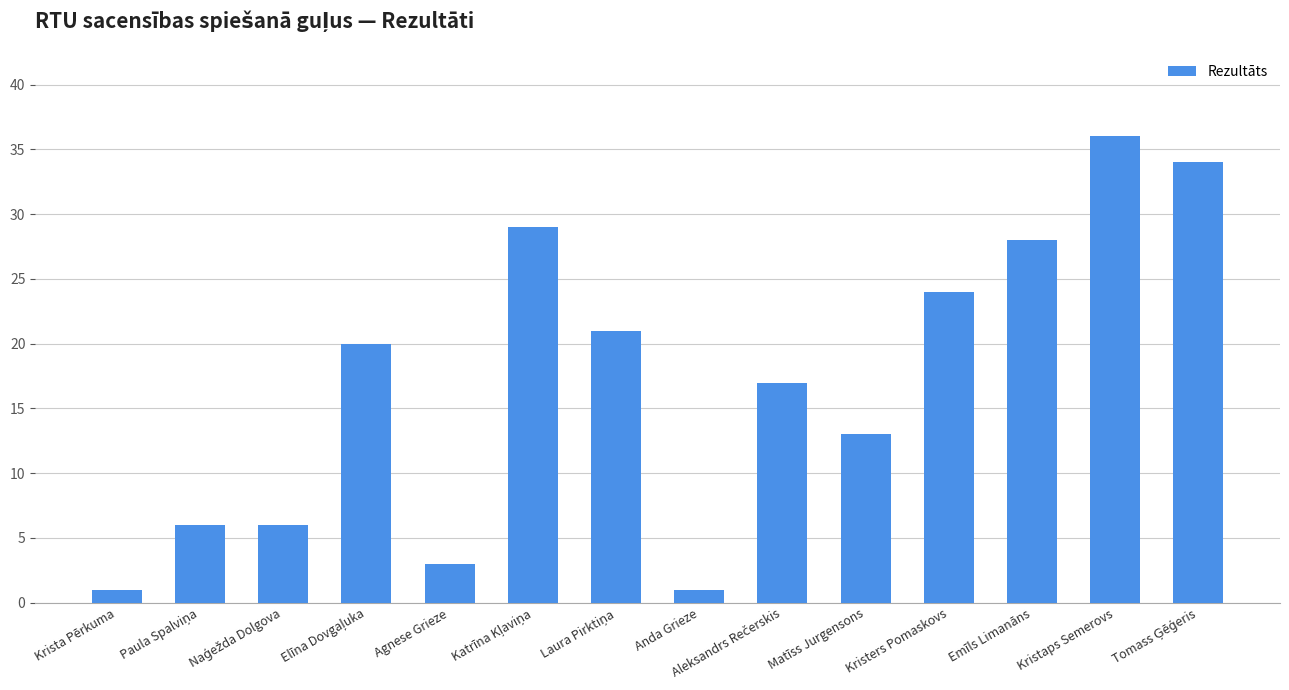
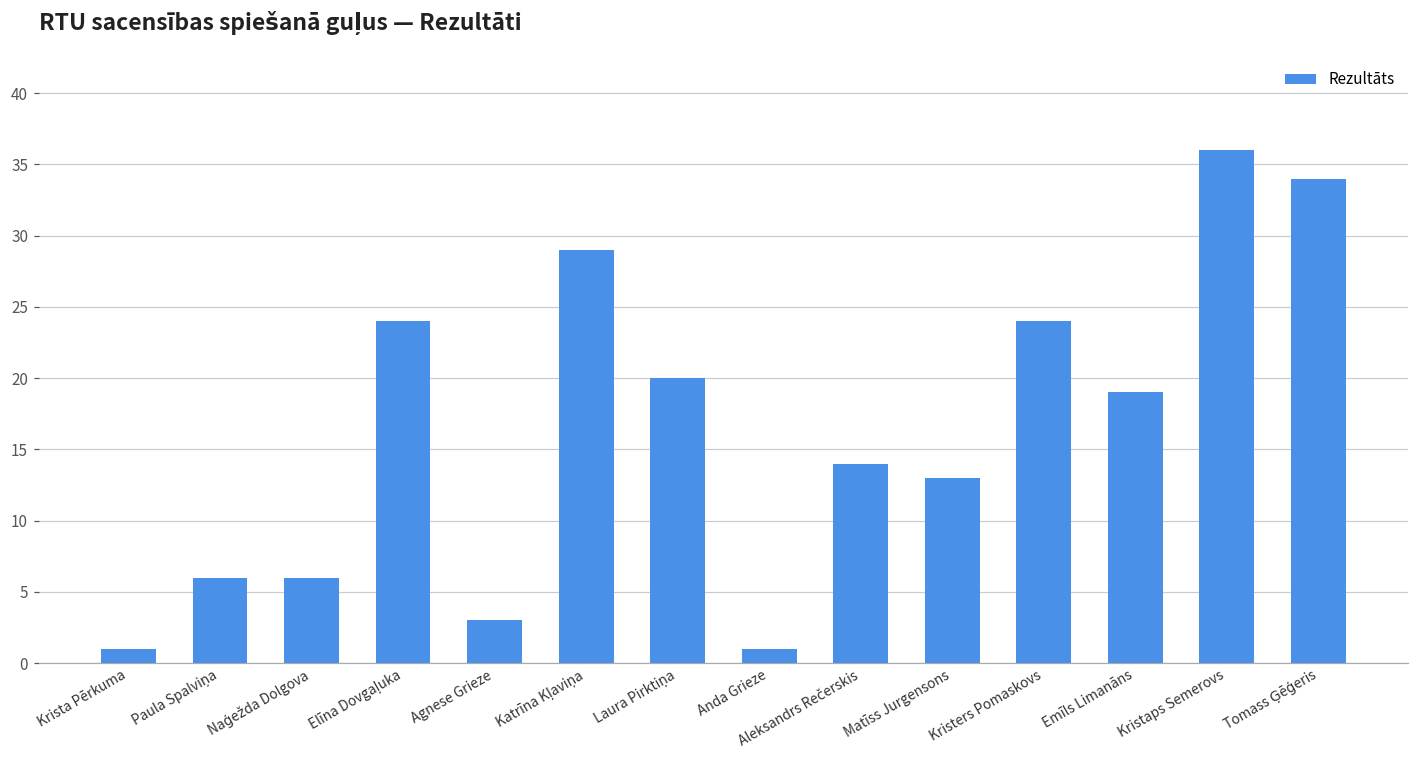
Elīna Dovgaļuka: 20 -> 24
Laura Pirktiņa: 21 -> 20
Aleksandrs Rečerskis: 17 -> 14
Emīls Limanāns: 28 -> 19
